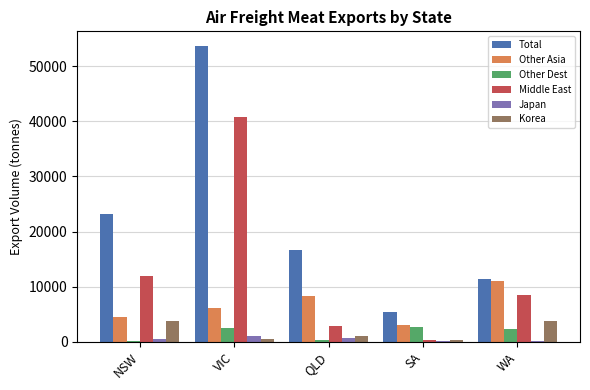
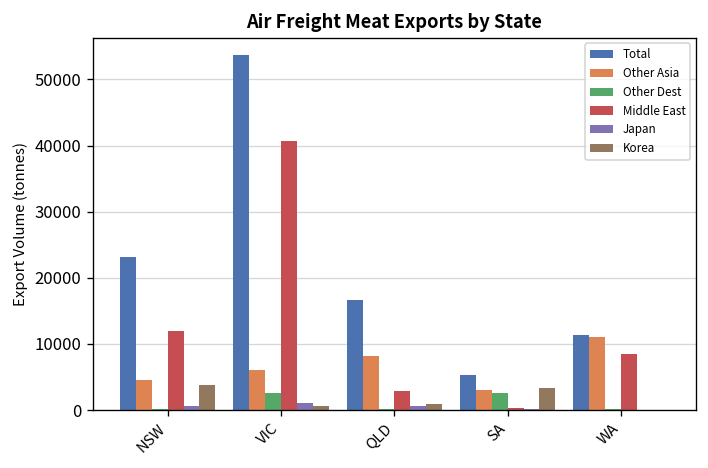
Korea, SA: 0 -> 3000
Other Dest, WA: 2000 -> 0
Korea, WA: 4000 -> 0
